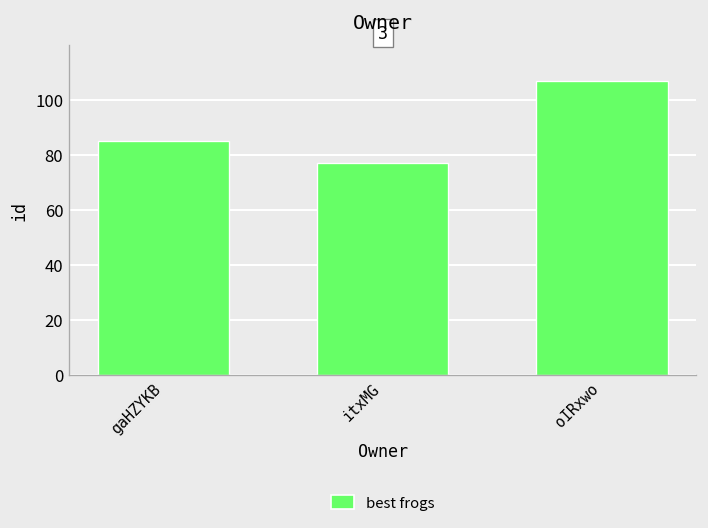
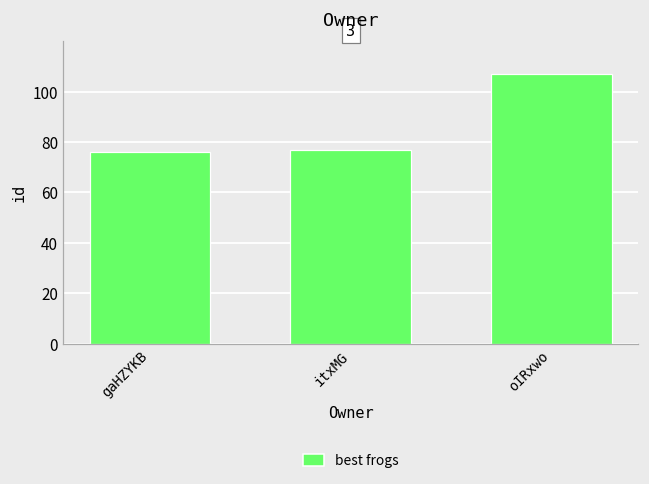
gaHZYKB: 85 -> 76
